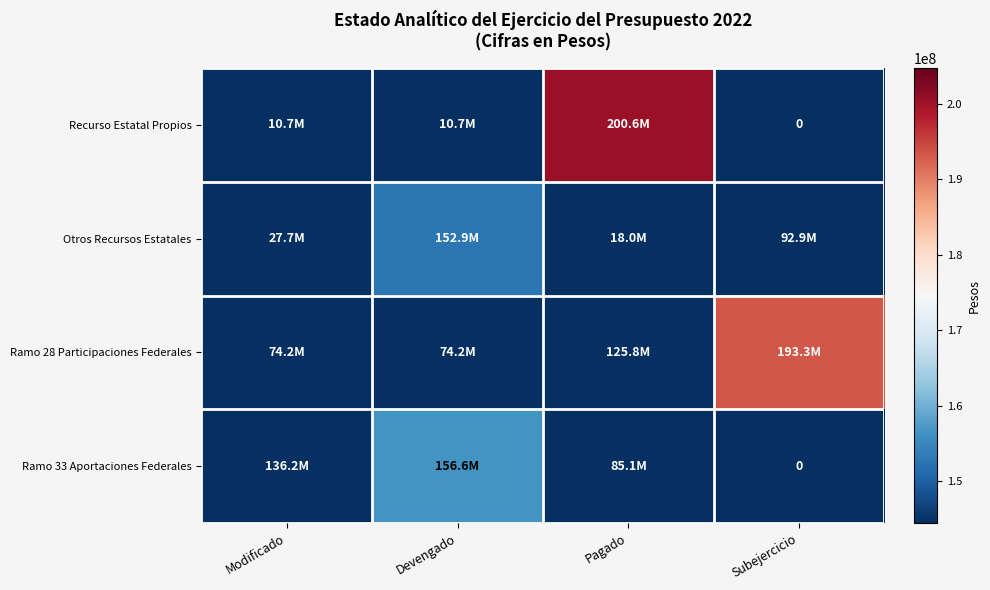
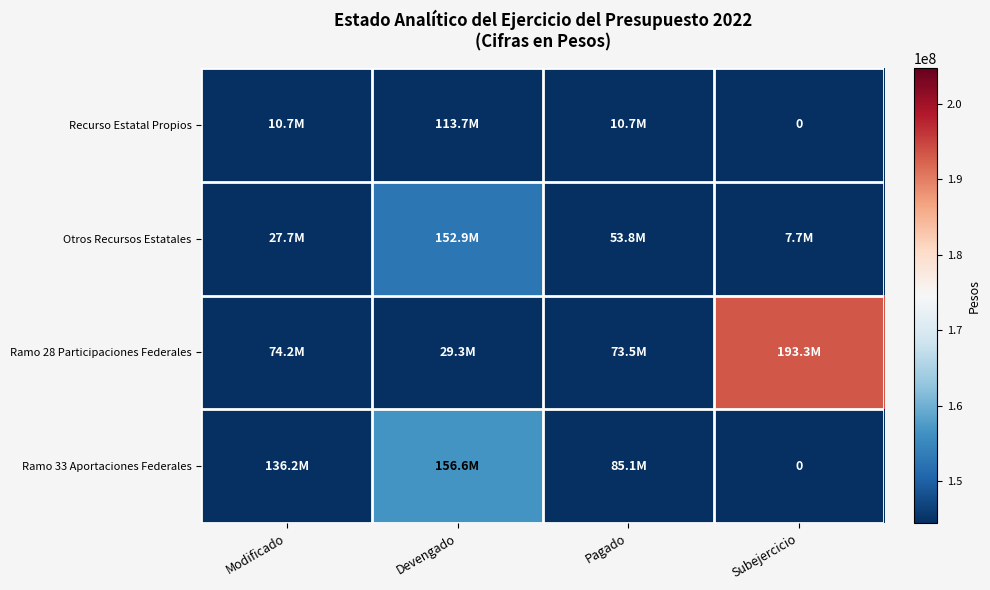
Recurso Estatal Propios, Devengado: 10.7M -> 113.7M
Recurso Estatal Propios, Pagado: 200.6M -> 10.7M
Otros Recursos Estatales, Pagado: 18.0M -> 53.8M
Otros Recursos Estatales, Subejercicio: 92.9M -> 7.7M
Ramo 28 Participaciones Federales, Devengado: 74.2M -> 29.3M
Ramo 28 Participaciones Federales, Pagado: 125.8M -> 73.5M
